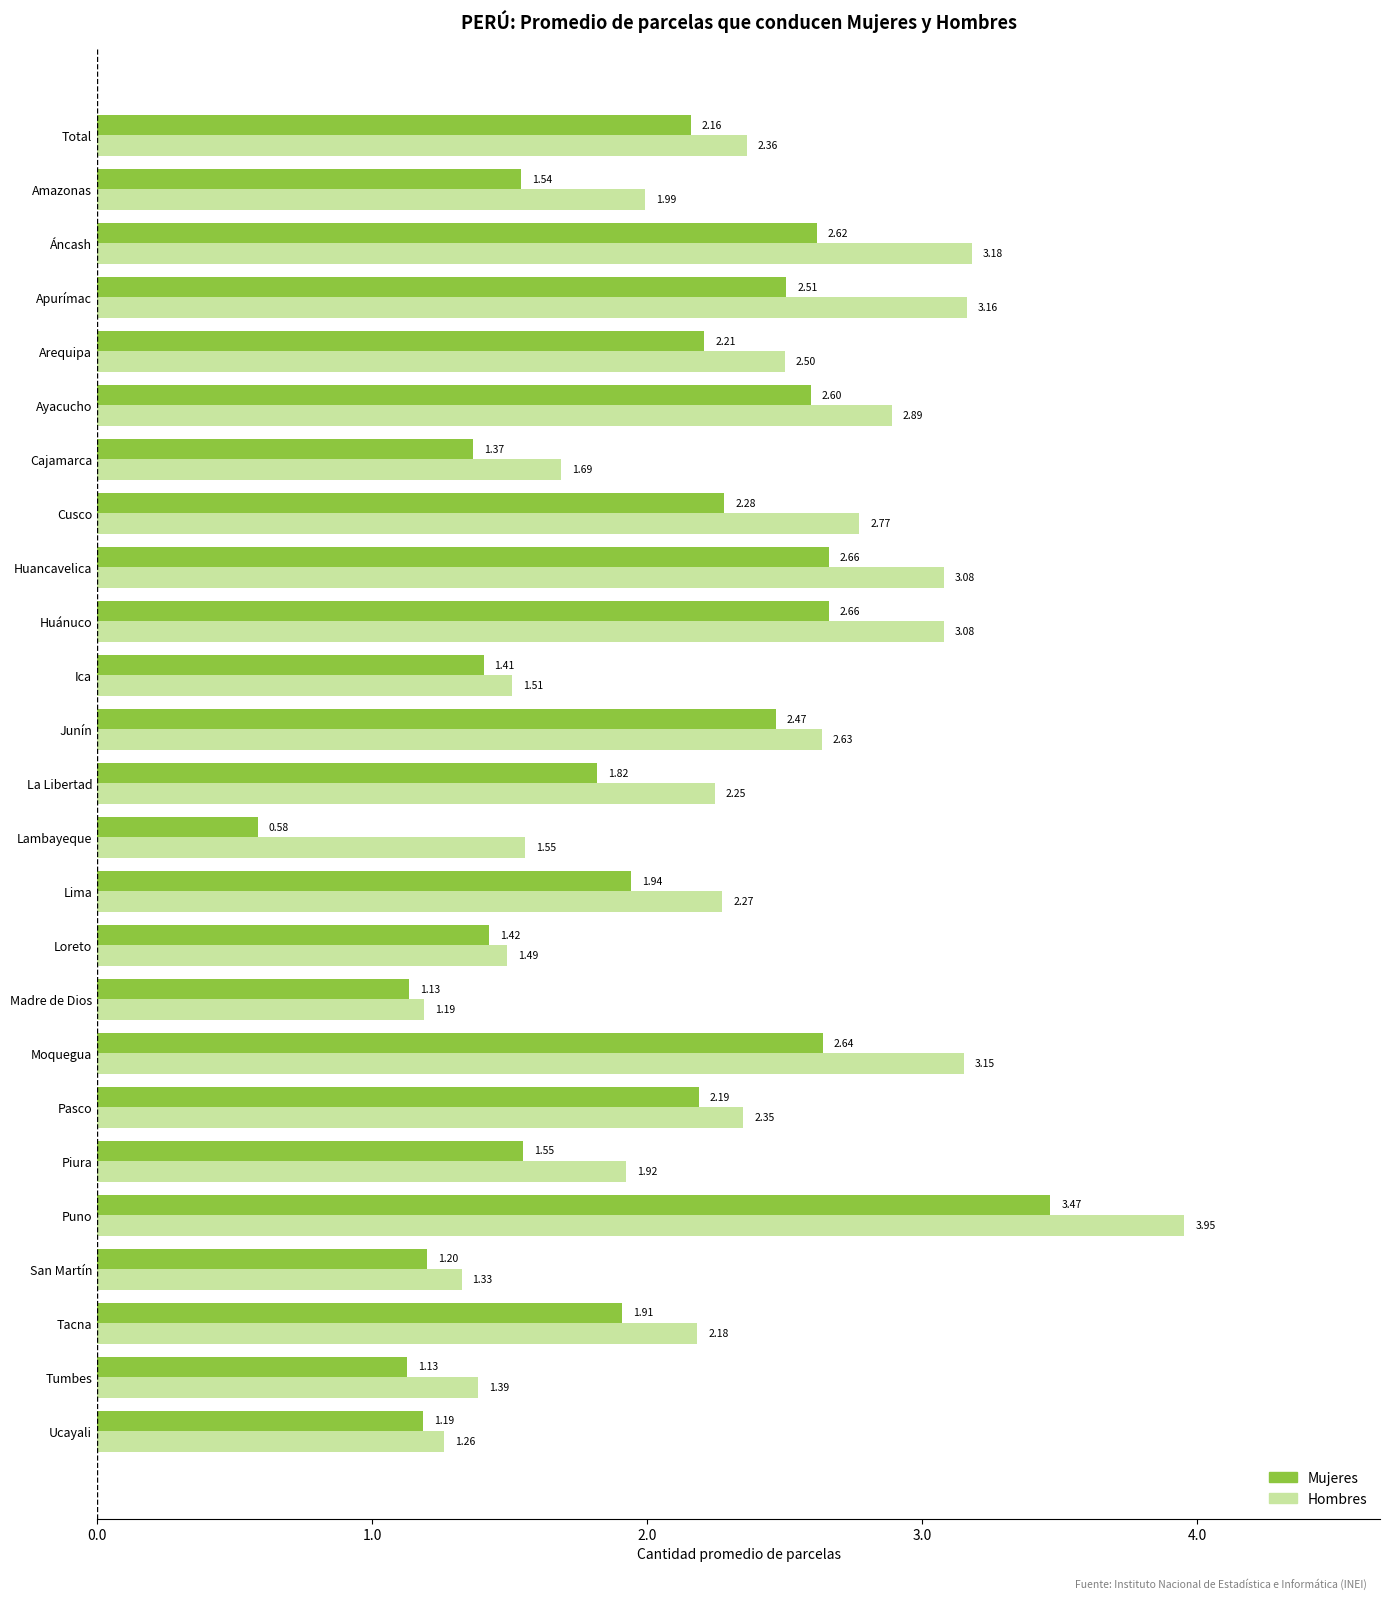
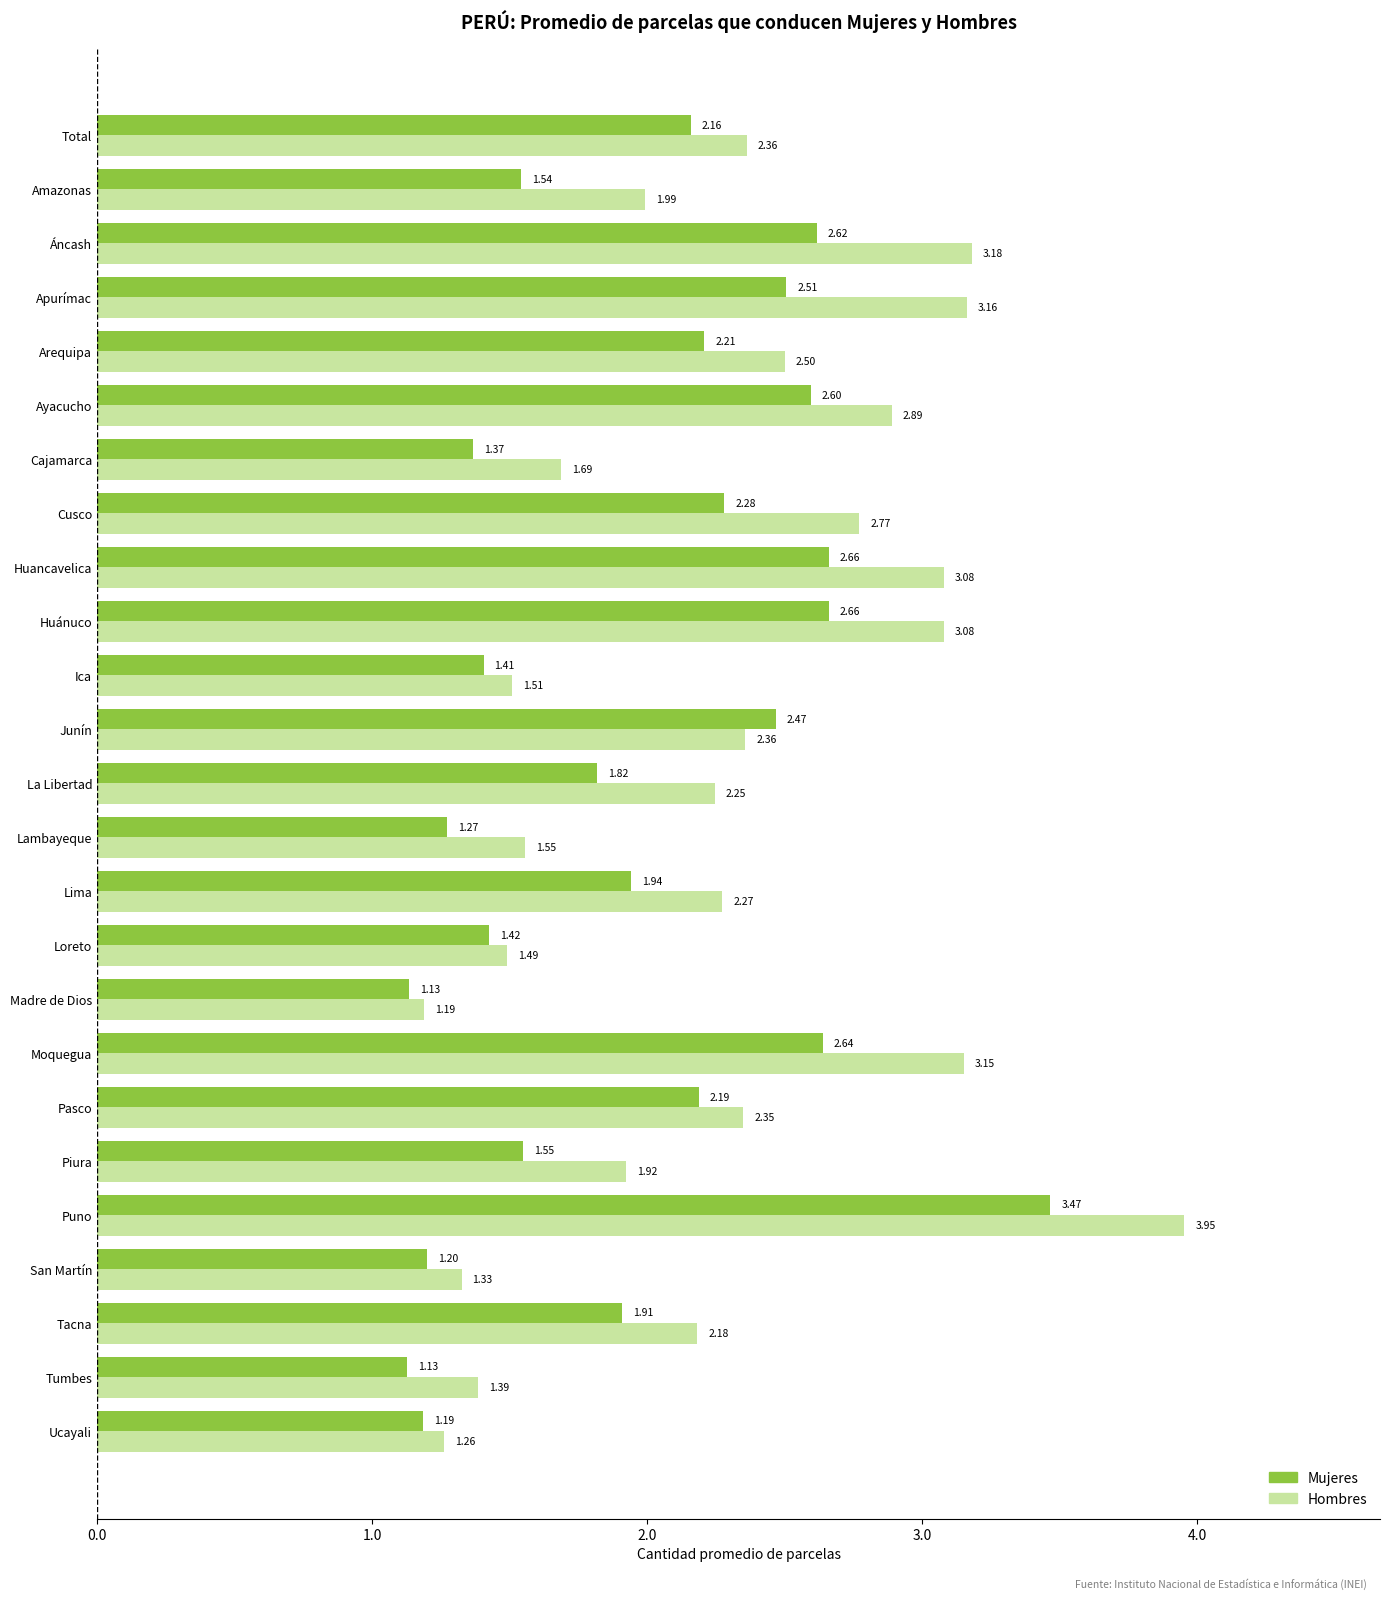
Hombres, Junín: 2.63 -> 2.36
Mujeres, Lambayeque: 0.58 -> 1.27
